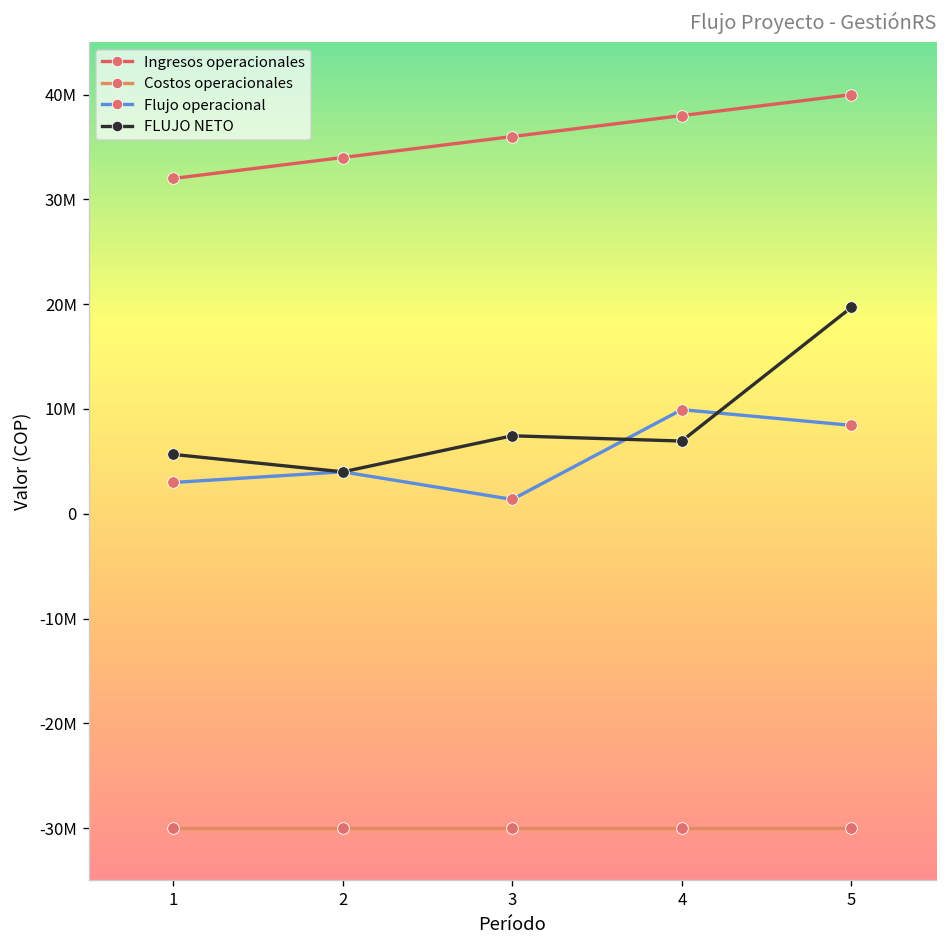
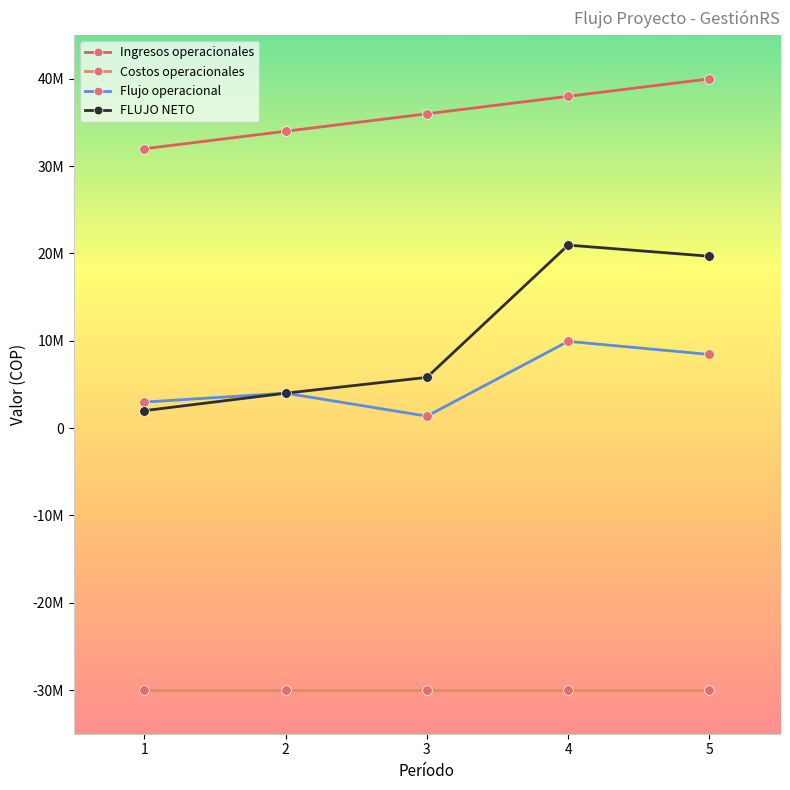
FLUJO NETO, 1: 6000000 -> 2000000
FLUJO NETO, 3: 7000000 -> 6000000
FLUJO NETO, 4: 7000000 -> 21000000
